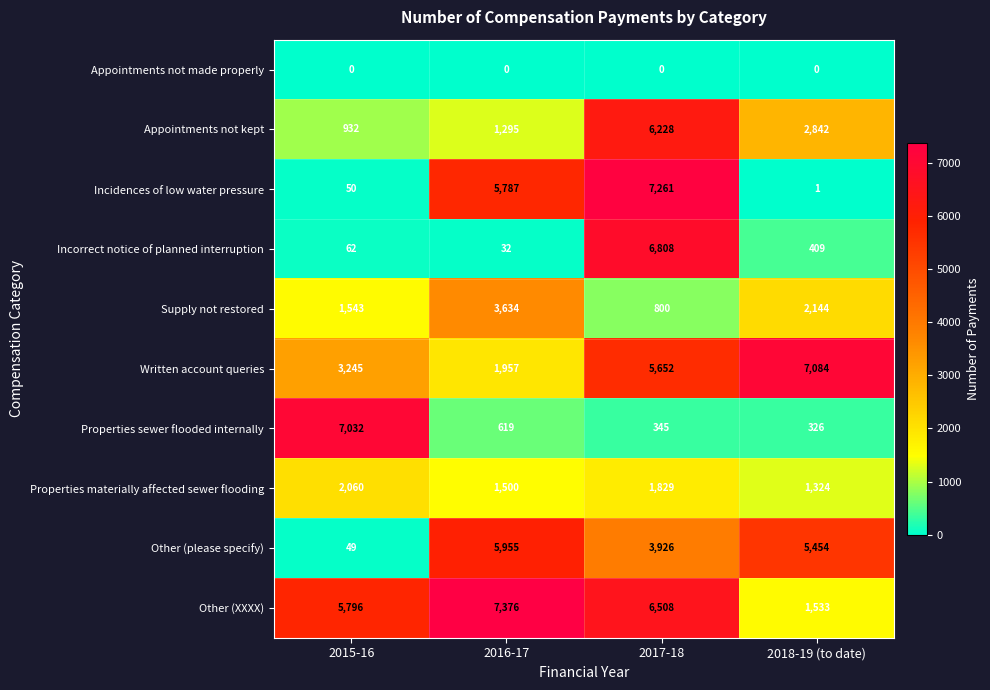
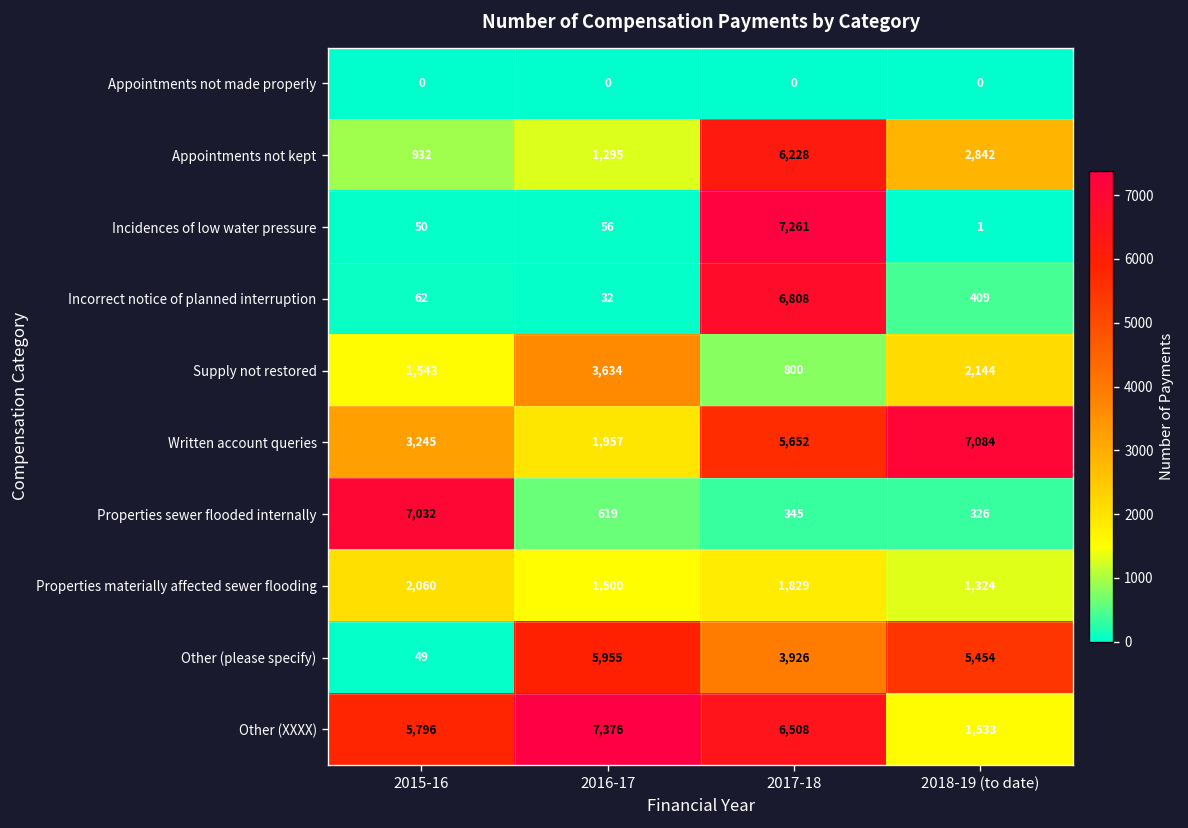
Incidences of low water pressure, 2016-17: 5,787 -> 56
